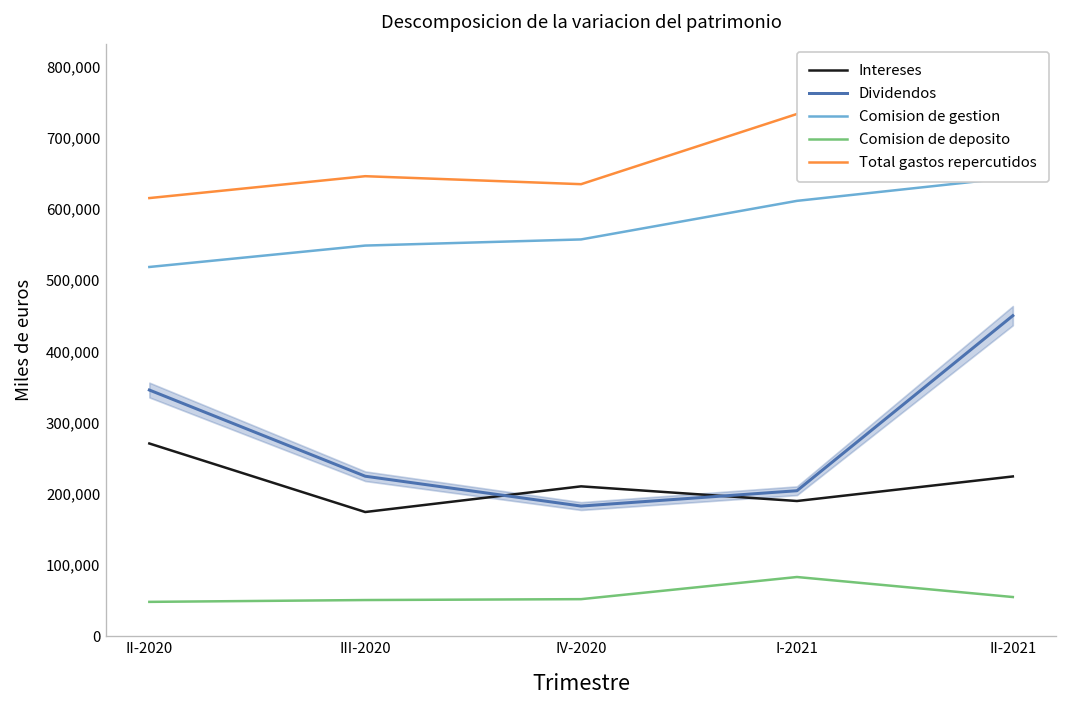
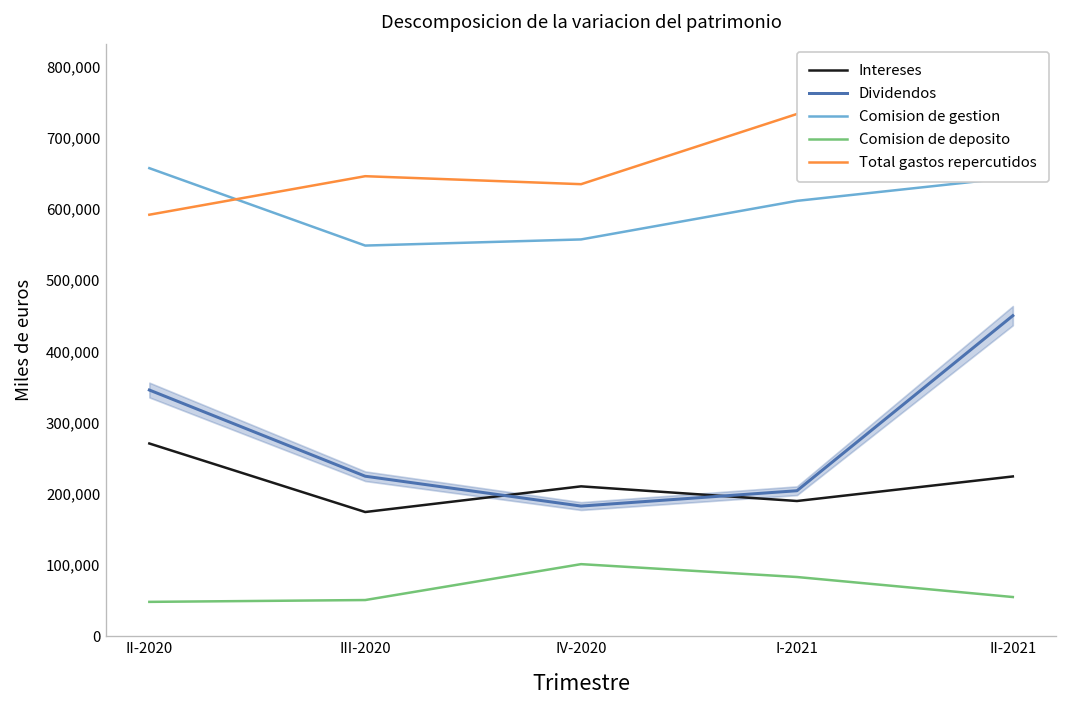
Comision de gestion, II-2020: 520,000 -> 660,000
Total gastos repercutidos, II-2020: 620,000 -> 590,000
Comision de deposito, IV-2020: 50,000 -> 100,000
